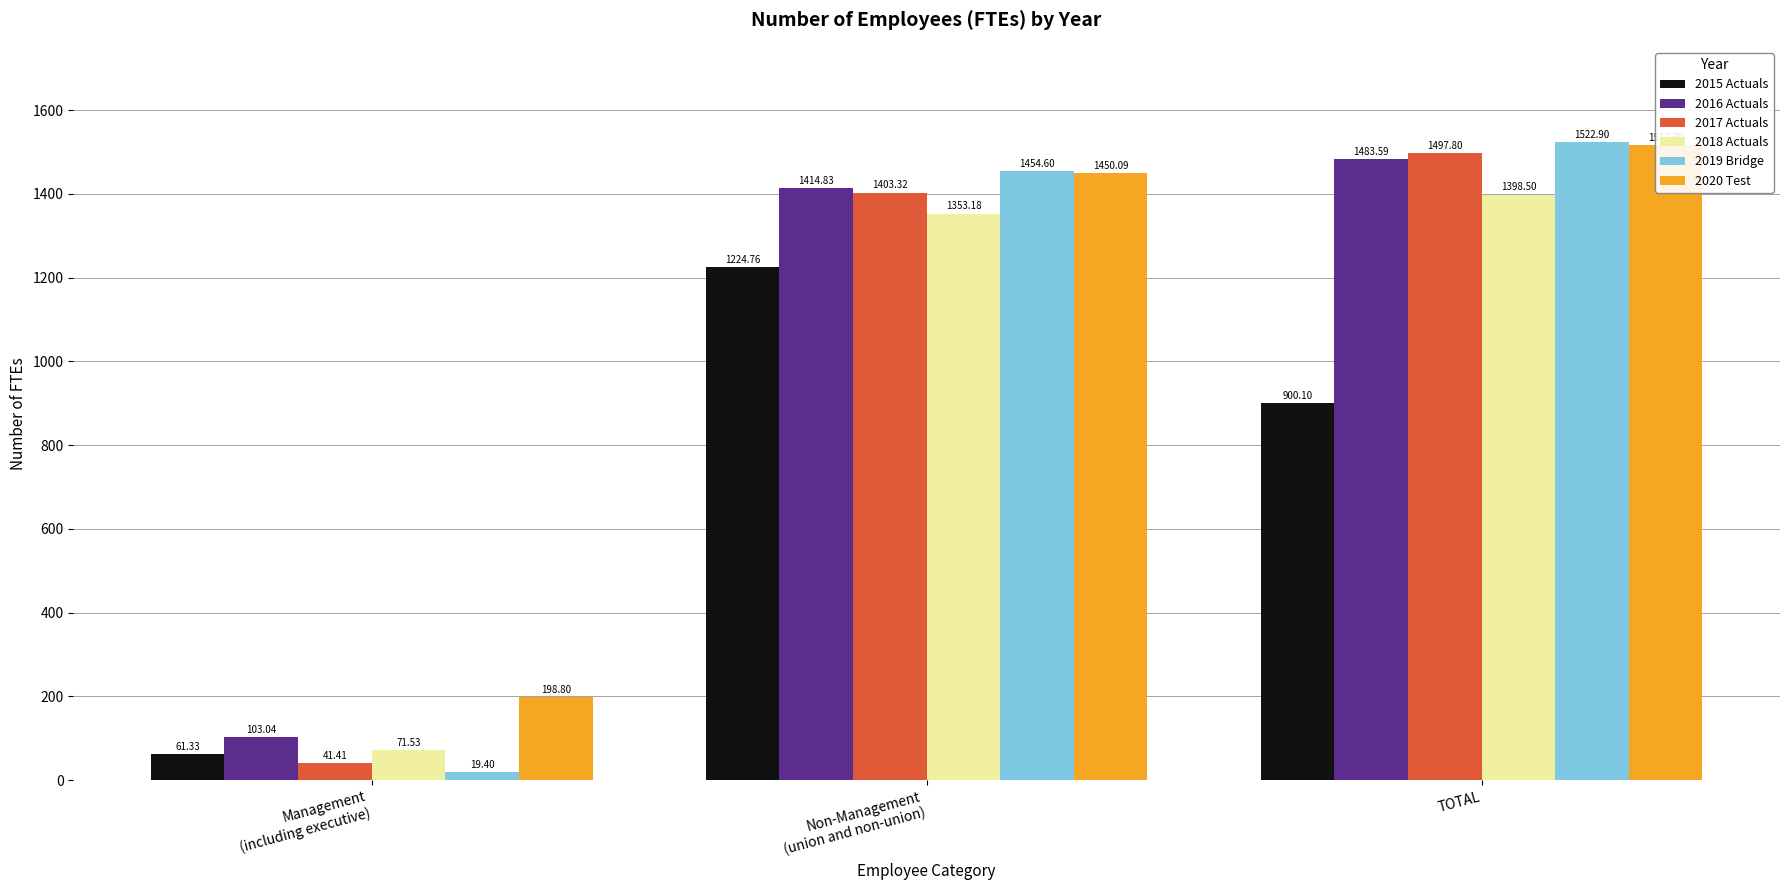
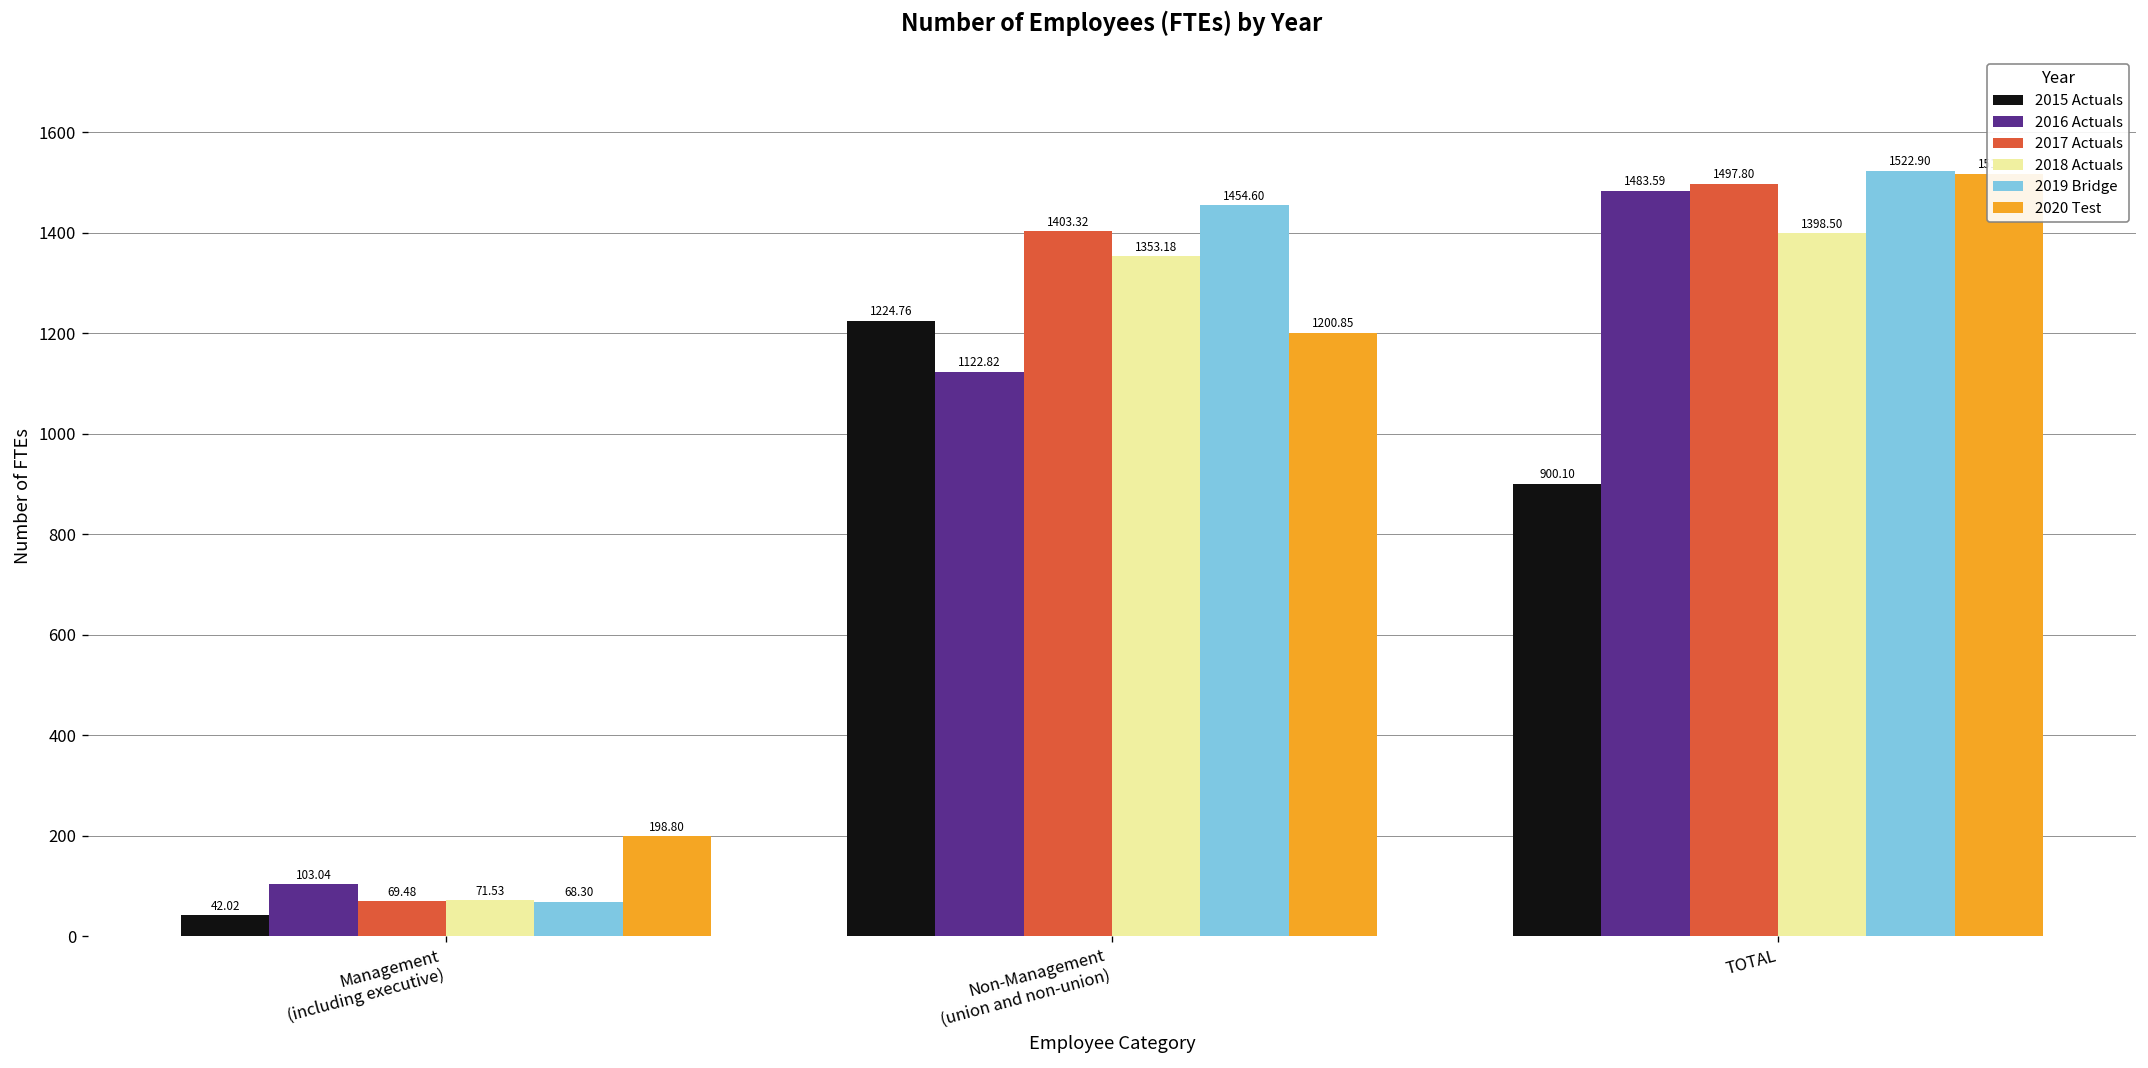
2015 Actuals, Management (including executive): 61.33 -> 42.02
2017 Actuals, Management (including executive): 41.41 -> 69.48
2019 Bridge, Management (including executive): 19.40 -> 68.30
2016 Actuals, Non-Management (union and non-union): 1414.83 -> 1122.82
2020 Test, Non-Management (union and non-union): 1450.09 -> 1200.85
